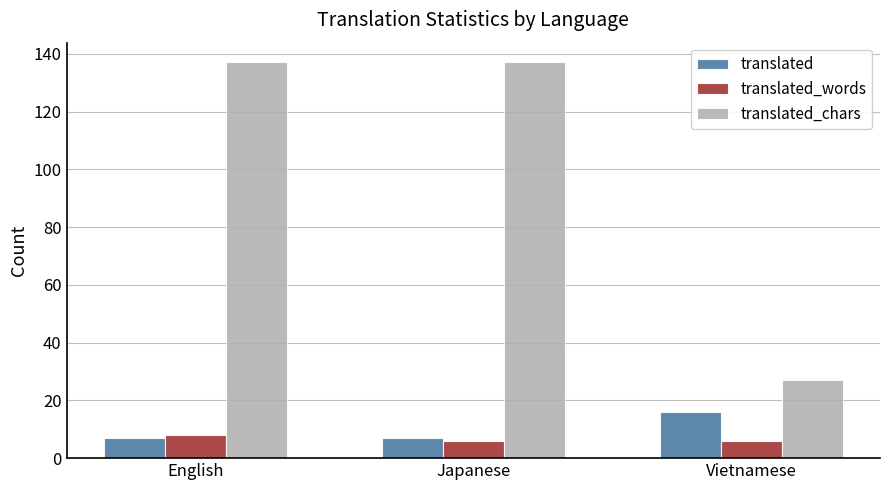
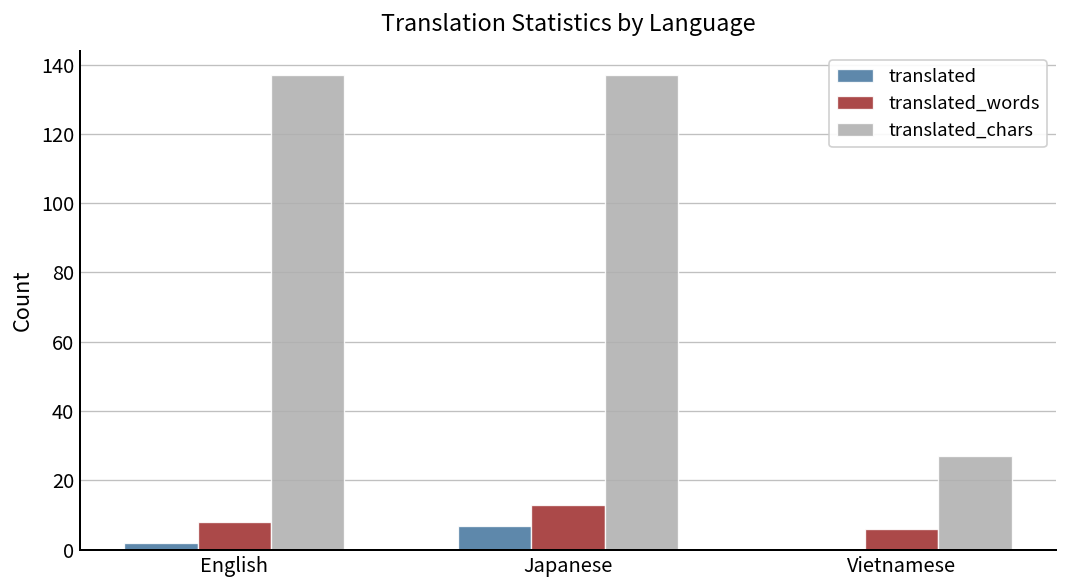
translated, English: 7 -> 2
translated_words, Japanese: 6 -> 13
translated, Vietnamese: 16 -> 0
